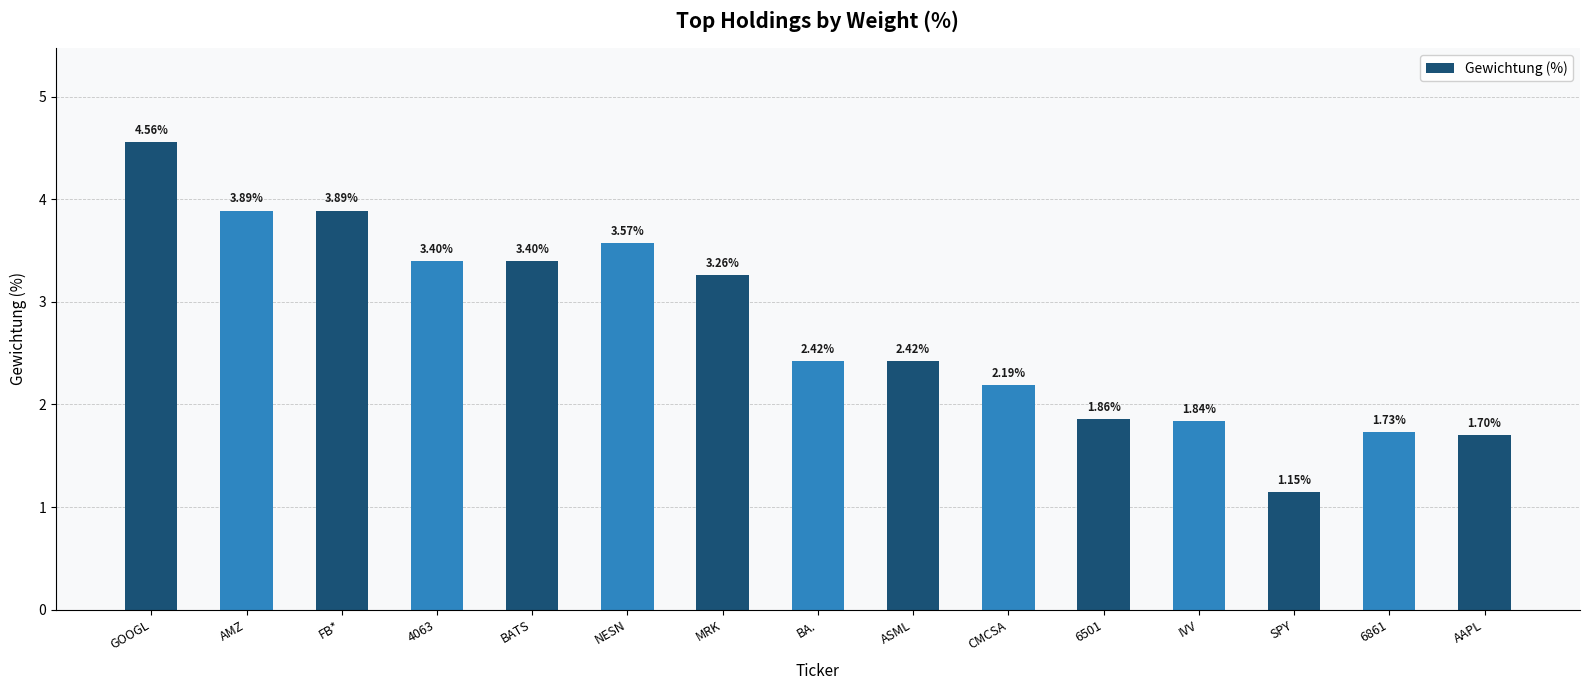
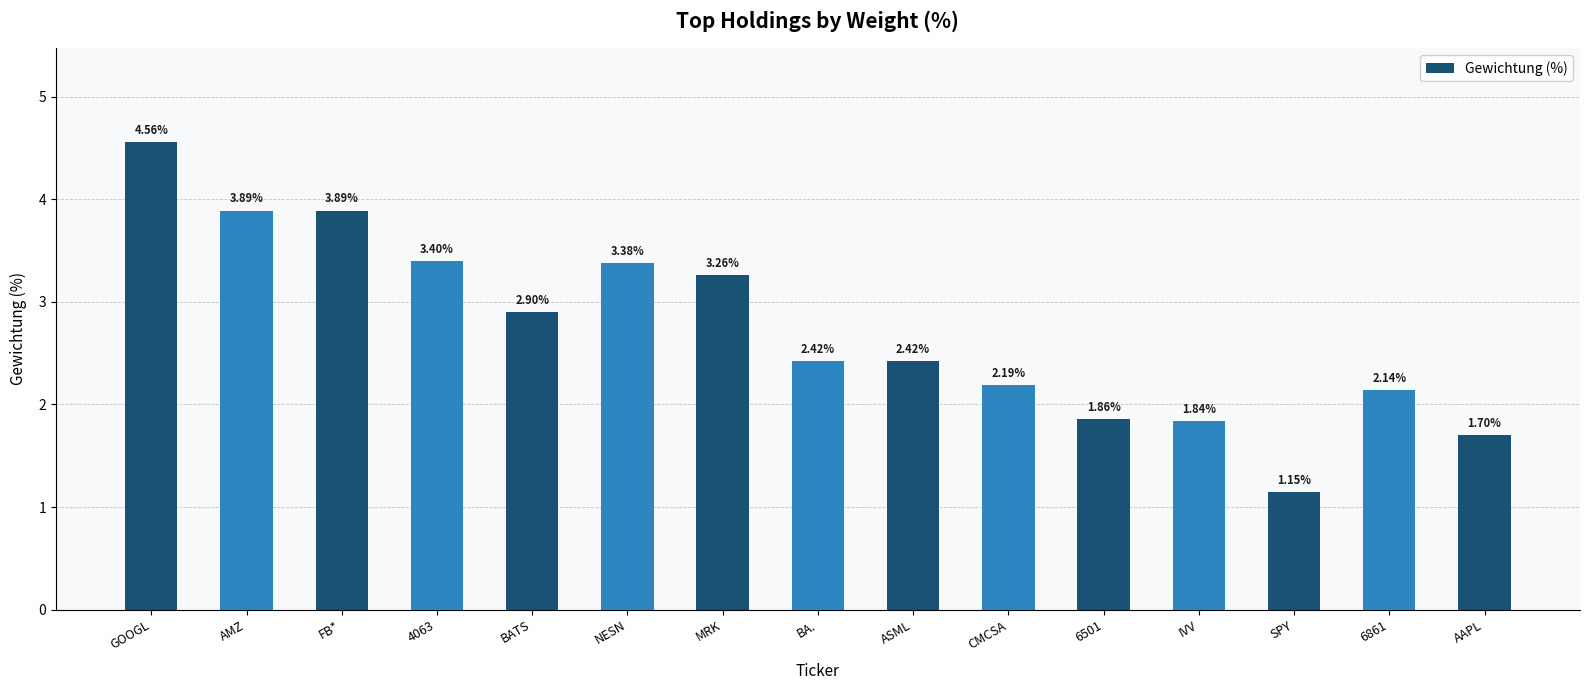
BATS: 3.40% -> 2.90%
NESN: 3.57% -> 3.38%
6861: 1.73% -> 2.14%
